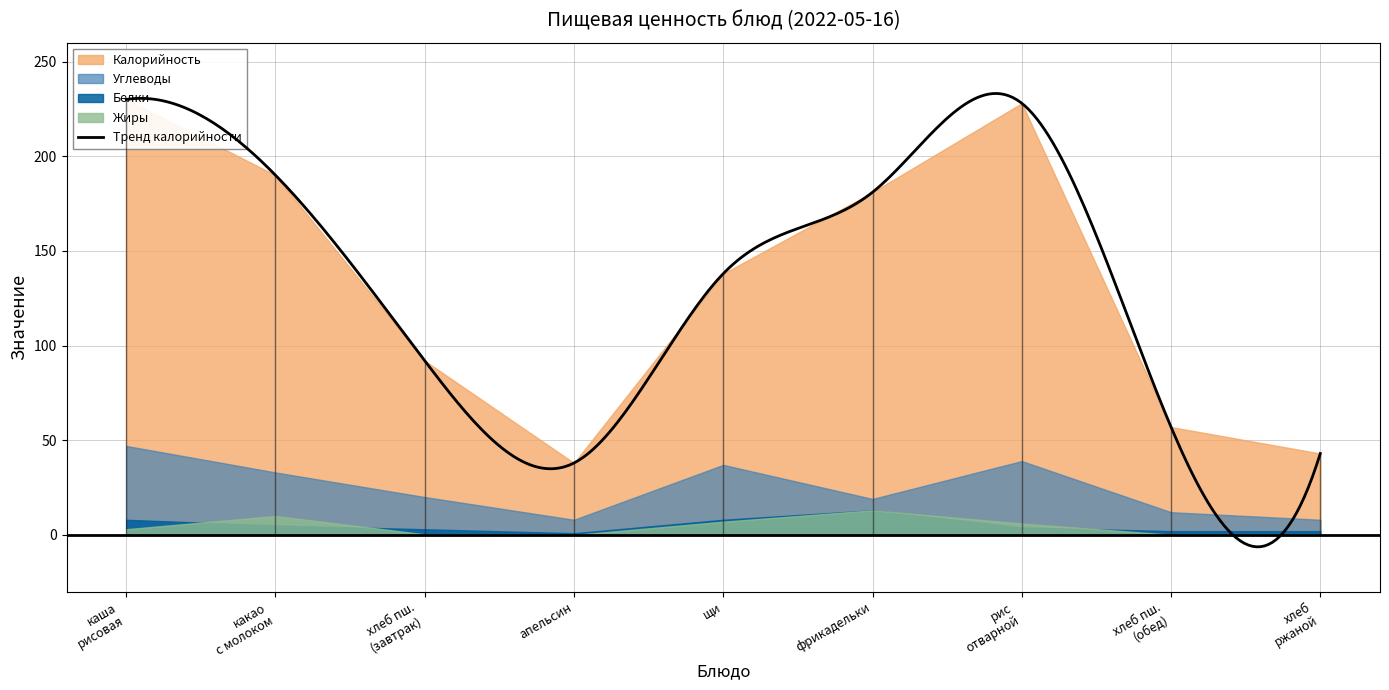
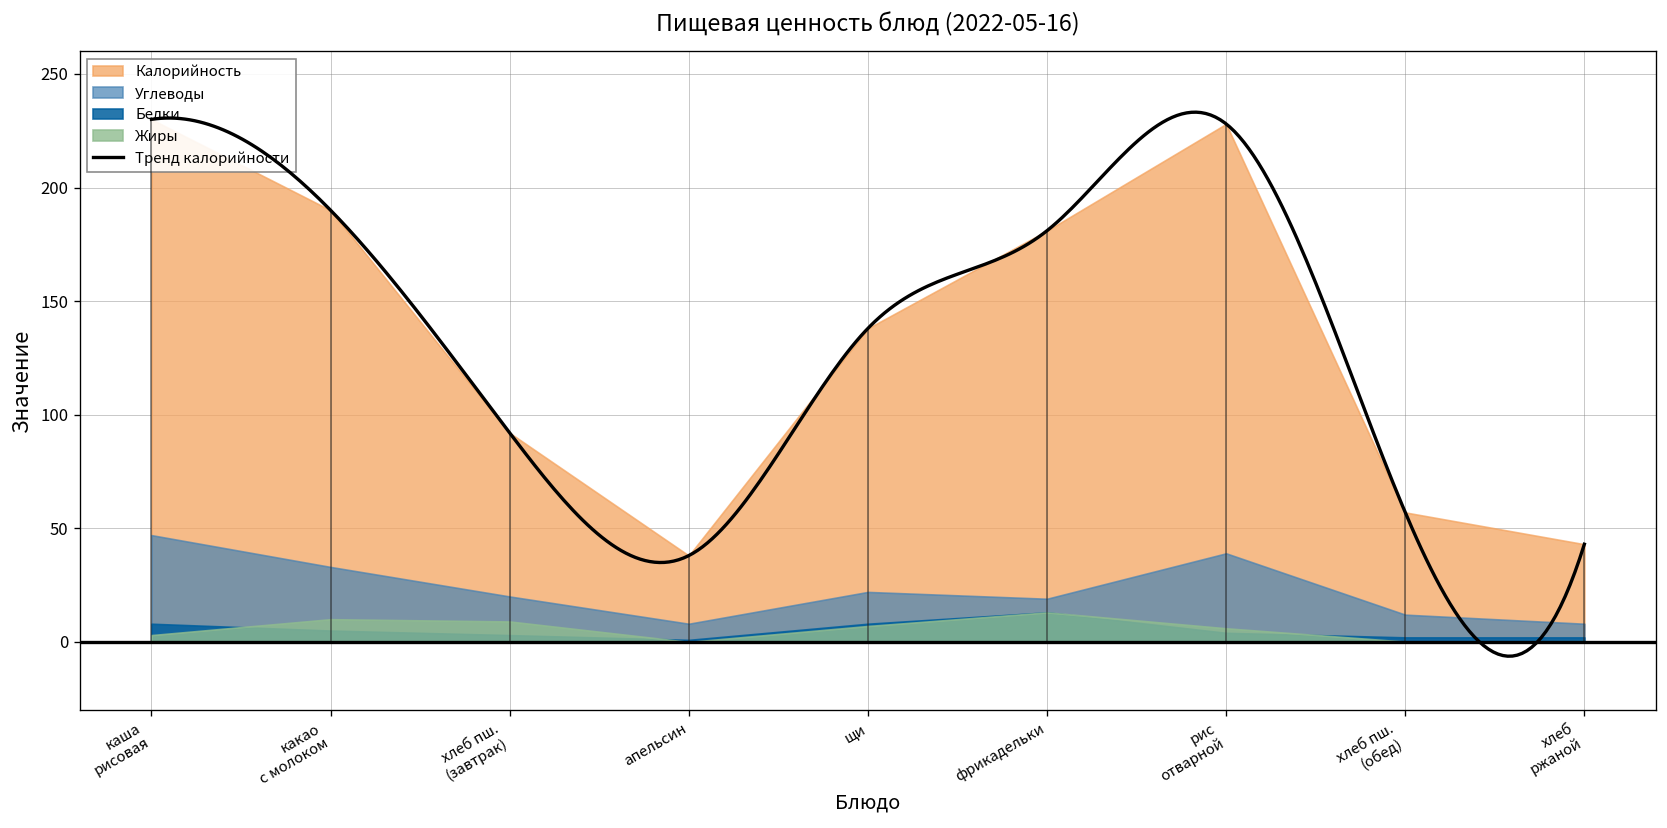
Жиры, хлеб пш. (завтрак): 0 -> 9
Углеводы, щи: 37 -> 22
